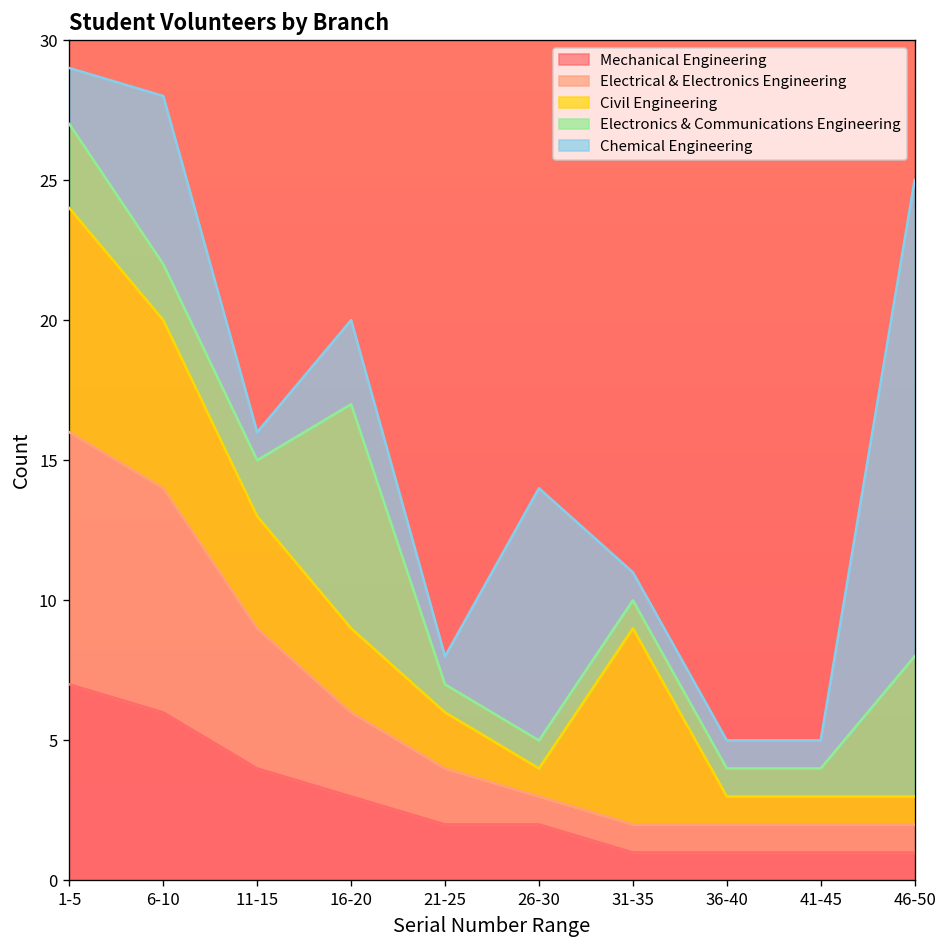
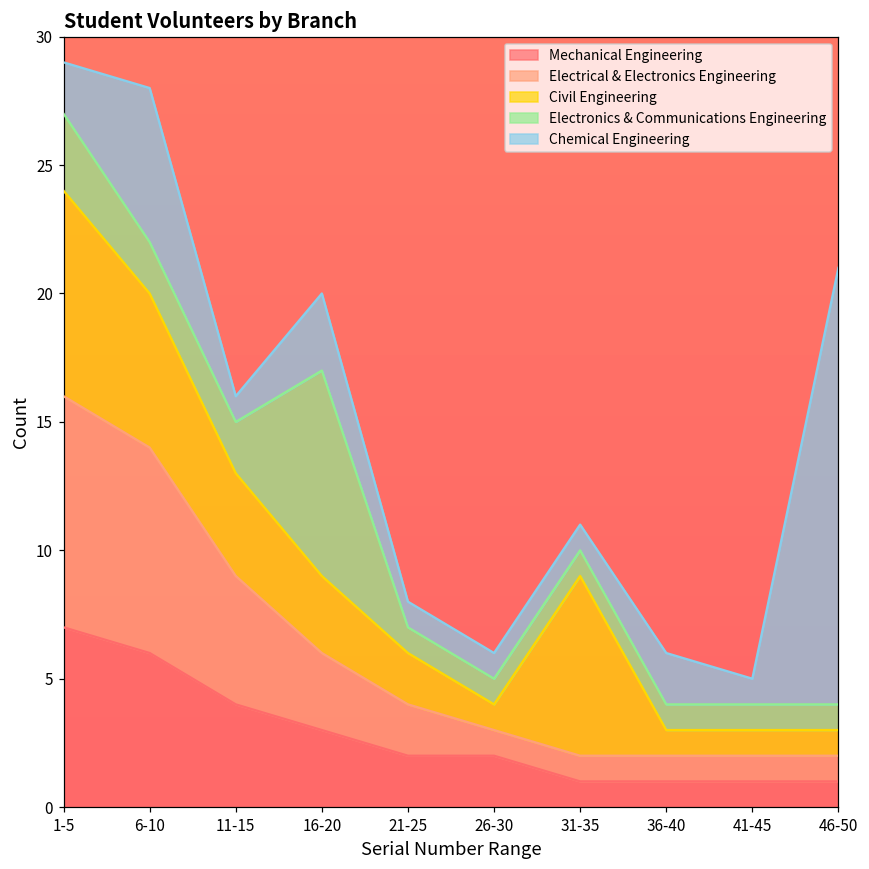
Chemical Engineering, 26-30: 9 -> 1
Chemical Engineering, 36-40: 1 -> 2
Electronics & Communications Engineering, 46-50: 5 -> 1
